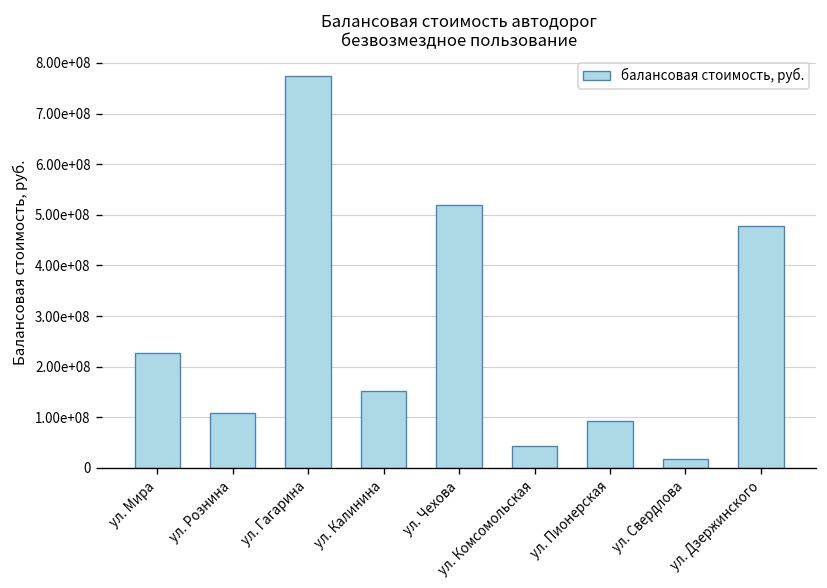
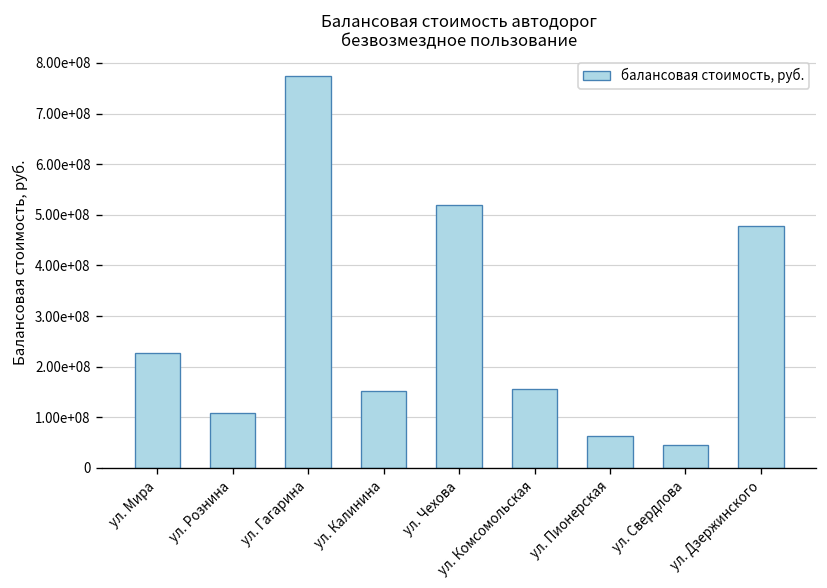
ул. Комсомольская: 40000000 -> 160000000
ул. Пионерская: 90000000 -> 60000000
ул. Свердлова: 20000000 -> 50000000
